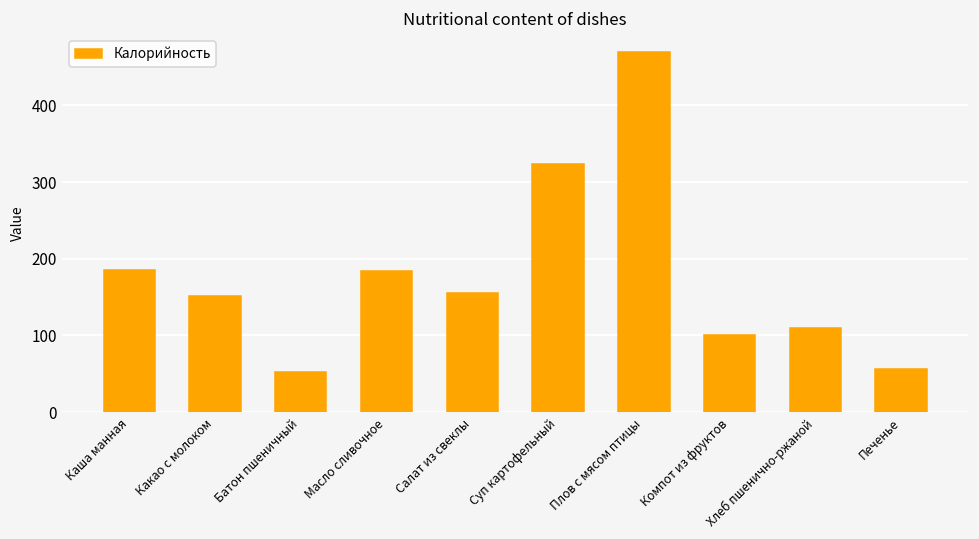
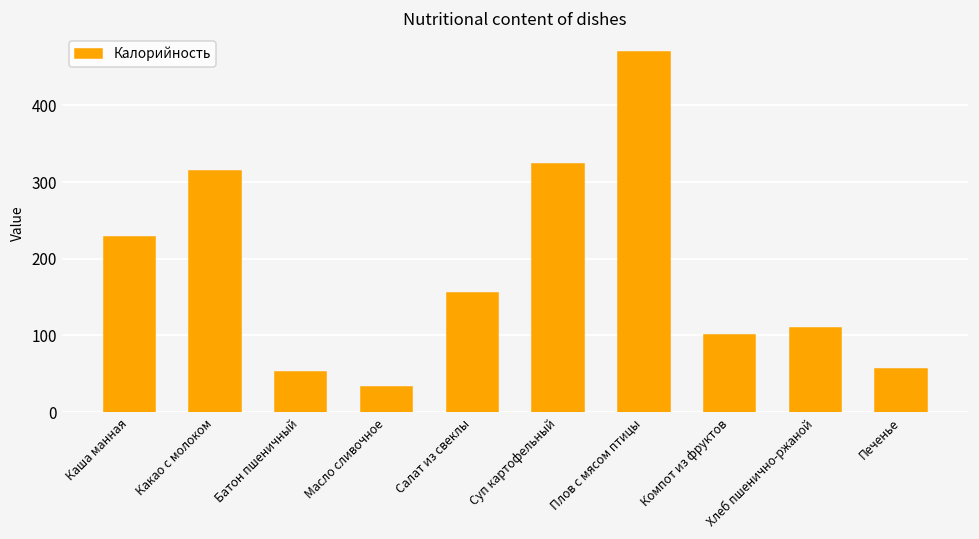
Каша манная: 190 -> 230
Какао с молоком: 150 -> 310
Масло сливочное: 180 -> 30
